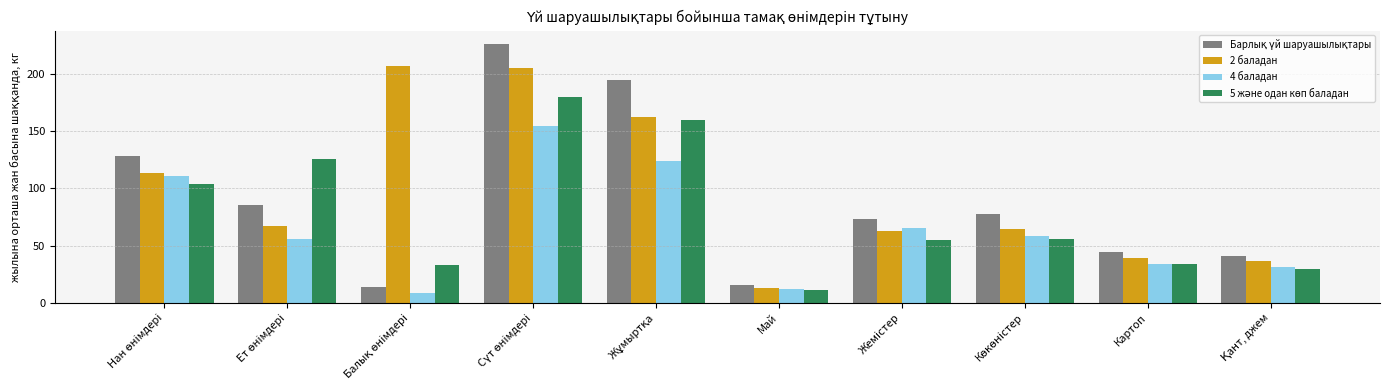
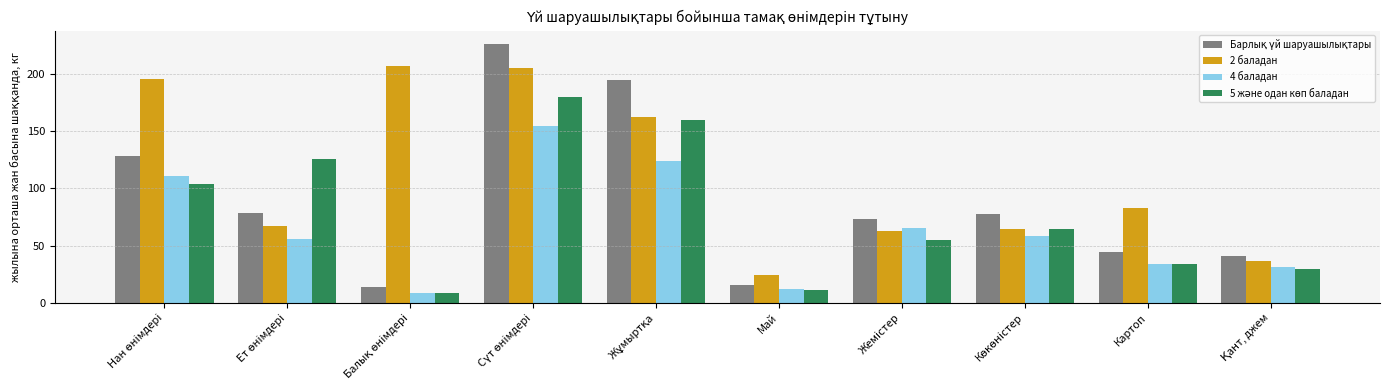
2 баладан, Нан өнімдері: 114 -> 195
Барлық үй шаруашылықтары, Ет өнімдері: 86 -> 78
5 және одан көп баладан, Балық өнімдері: 34 -> 9
2 баладан, Май: 13 -> 25
5 және одан көп баладан, Көкөністер: 56 -> 64
2 баладан, Картоп: 39 -> 83
